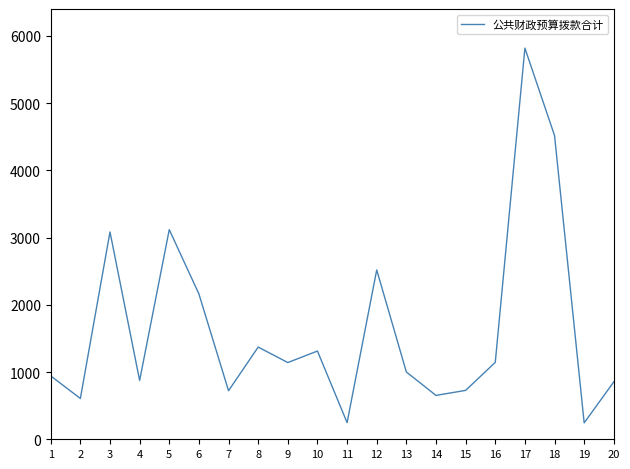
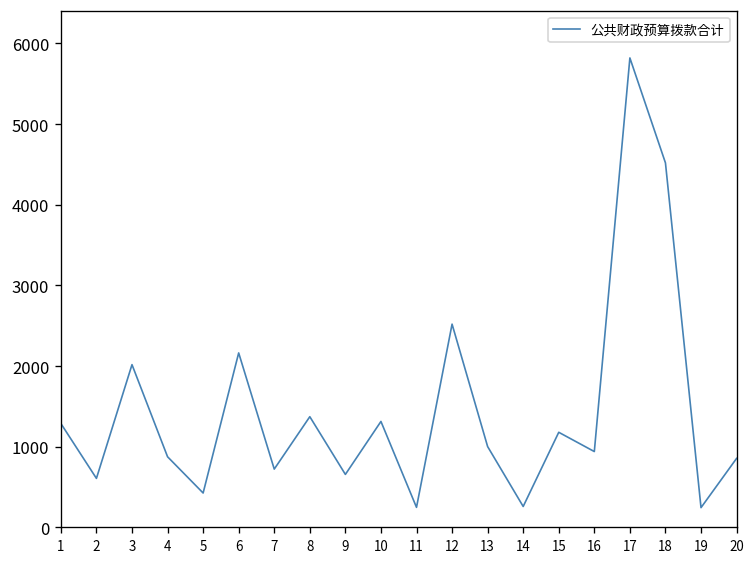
1: 900 -> 1300
3: 3100 -> 2000
5: 3100 -> 400
9: 1100 -> 700
14: 700 -> 300
15: 700 -> 1200
16: 1100 -> 900
